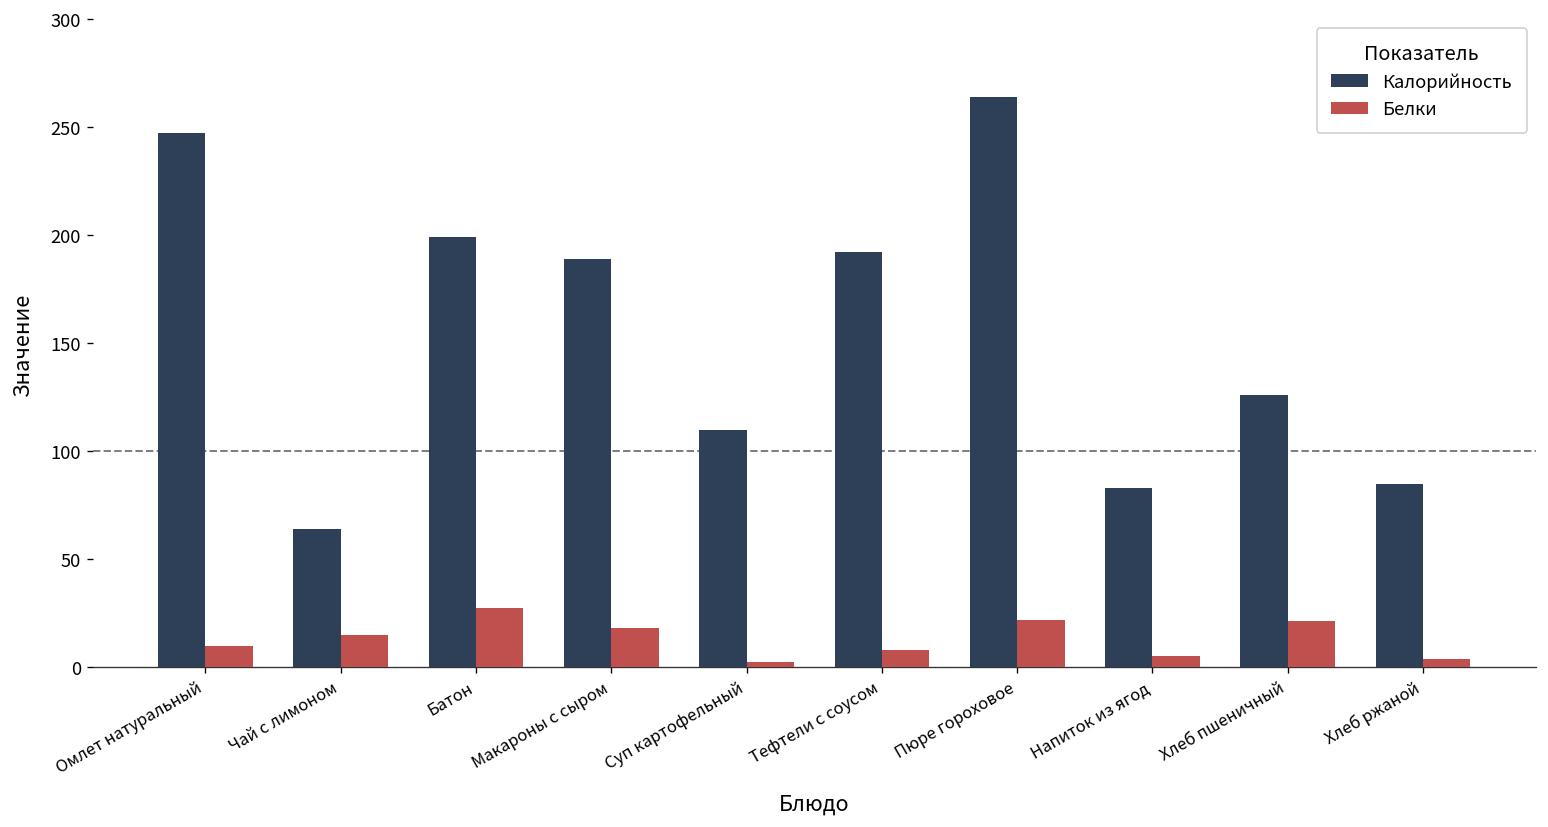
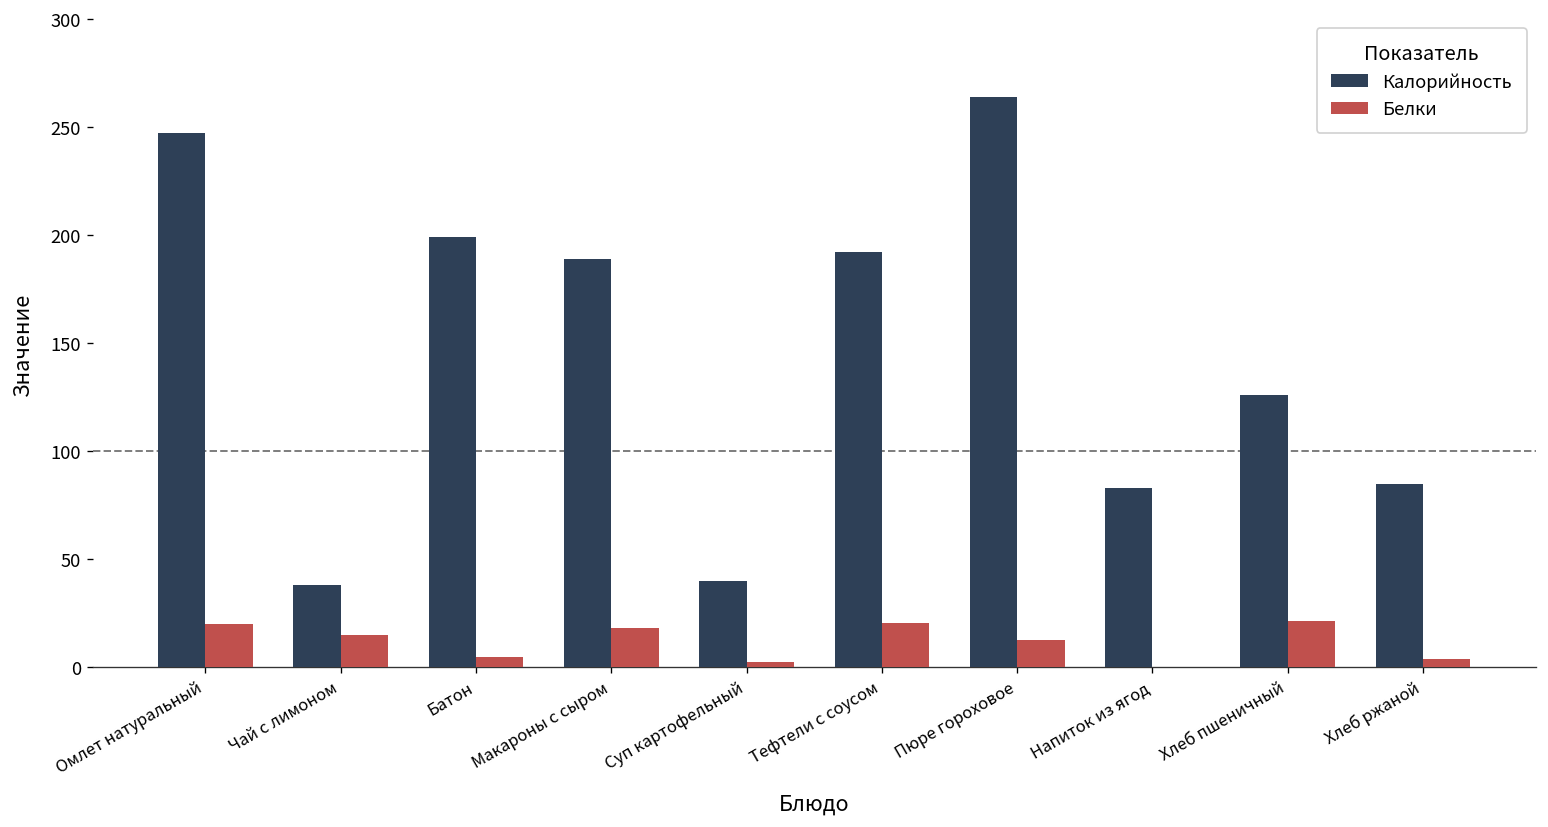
Белки, Омлет натуральный: 10 -> 20
Калорийность, Чай с лимоном: 64 -> 38
Белки, Батон: 28 -> 5
Калорийность, Суп картофельный: 110 -> 40
Белки, Тефтели с соусом: 8 -> 21
Белки, Пюре гороховое: 22 -> 13
Белки, Напиток из ягод: 5 -> 0
